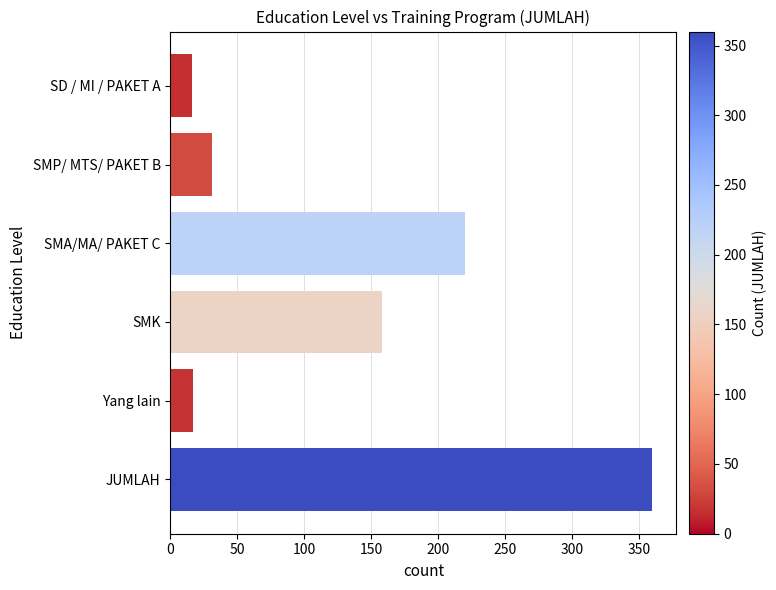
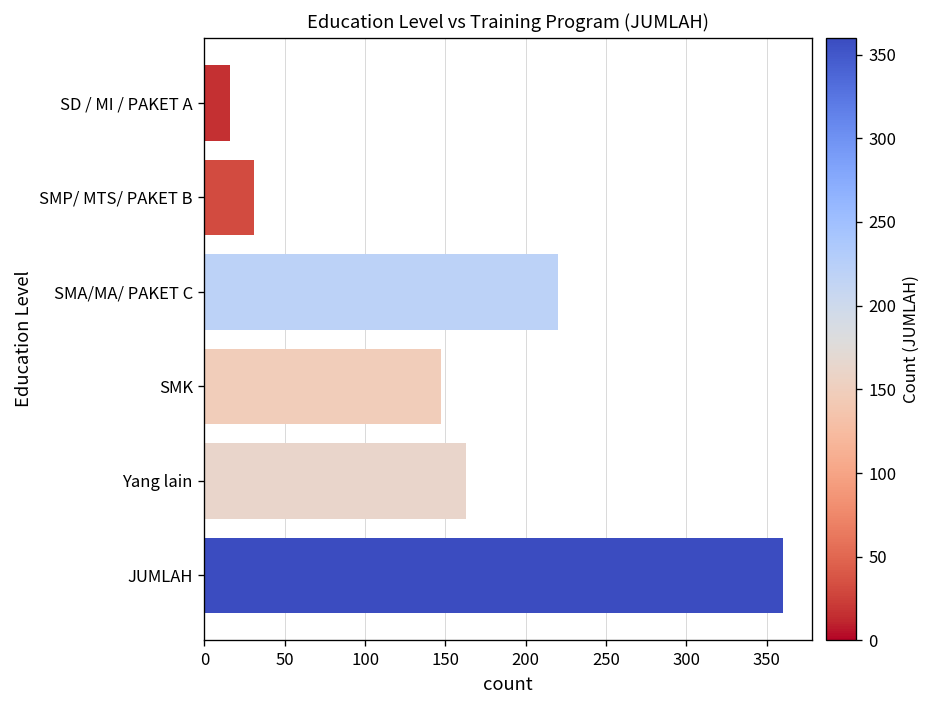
SMK: 158 -> 147
Yang lain: 17 -> 163
